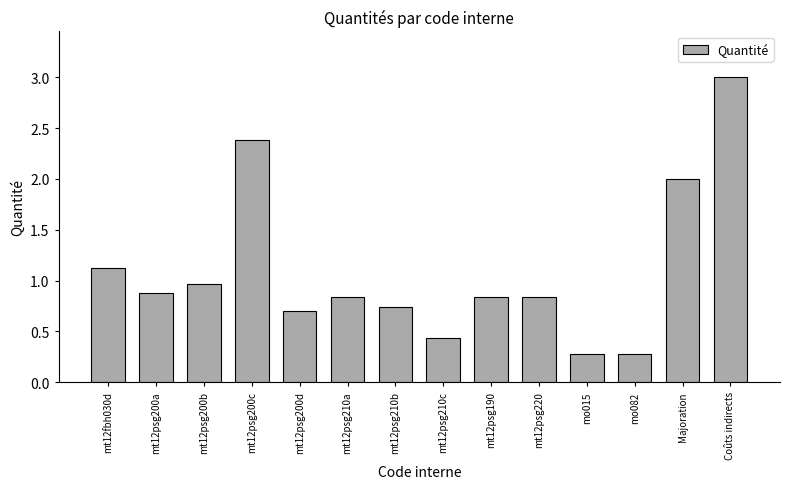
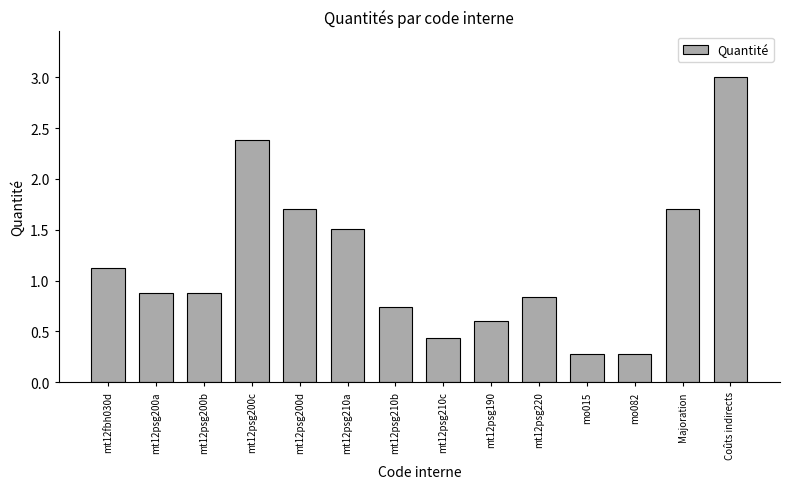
mt12psg200b: 0.97 -> 0.88
mt12psg200d: 0.7 -> 1.7
mt12psg210a: 0.84 -> 1.51
mt12psg190: 0.84 -> 0.60
Majoration: 2.0 -> 1.7
